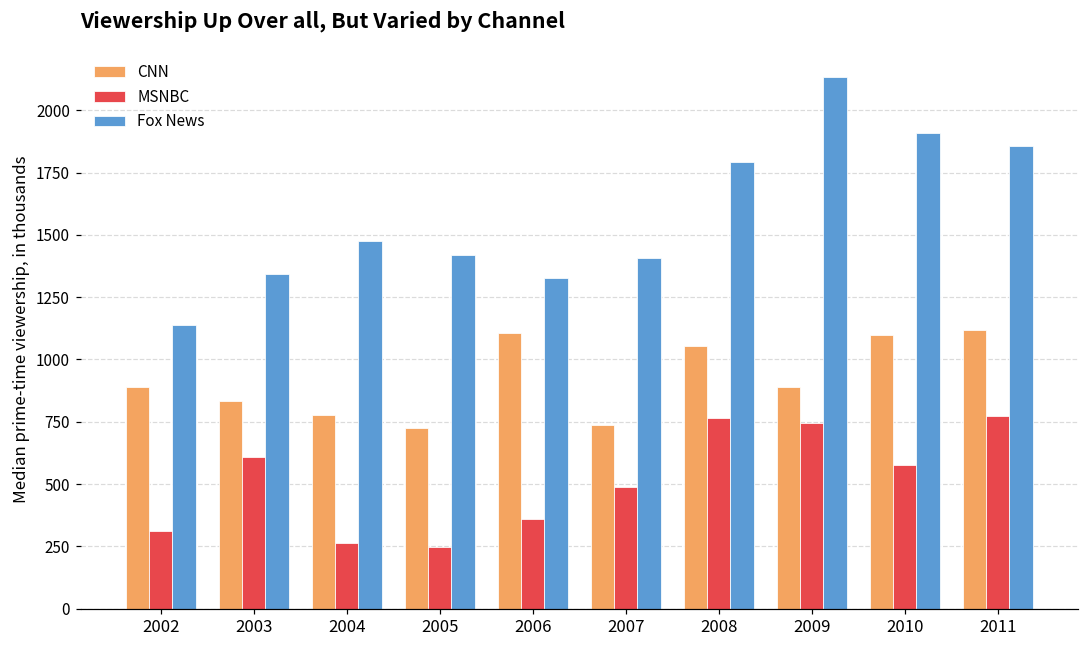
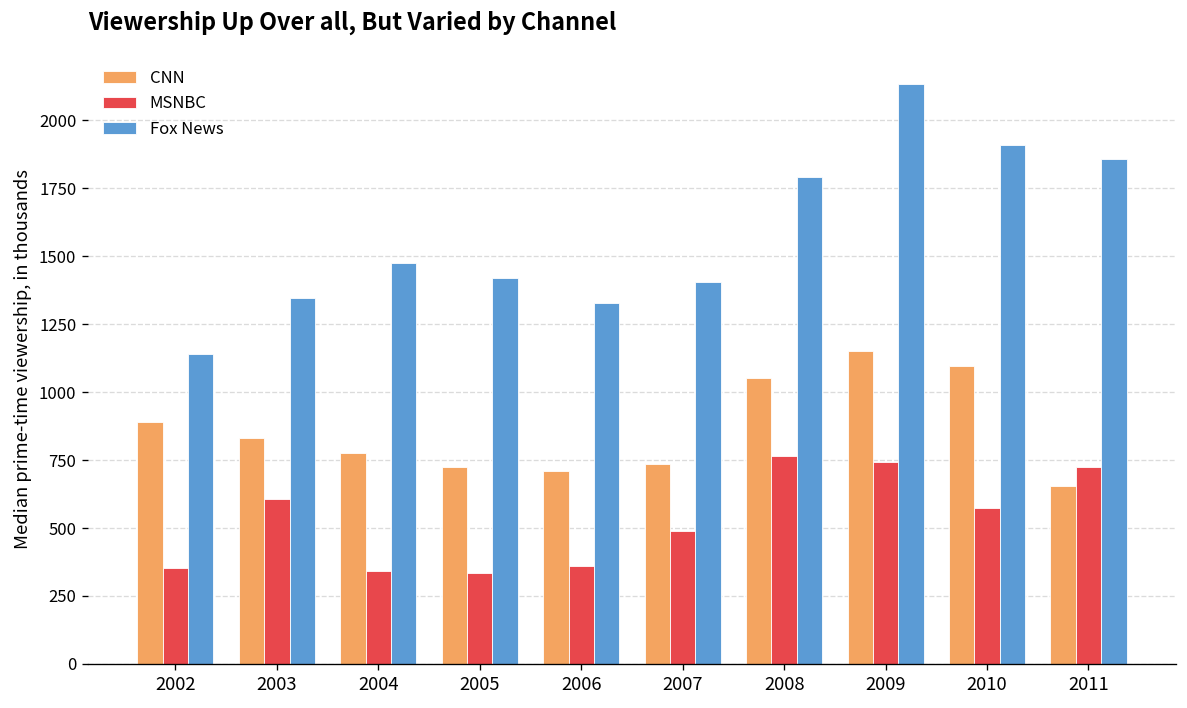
MSNBC, 2002: 310 -> 350
MSNBC, 2004: 260 -> 340
MSNBC, 2005: 250 -> 340
CNN, 2006: 1110 -> 710
CNN, 2009: 890 -> 1150
CNN, 2011: 1120 -> 650
MSNBC, 2011: 770 -> 730
